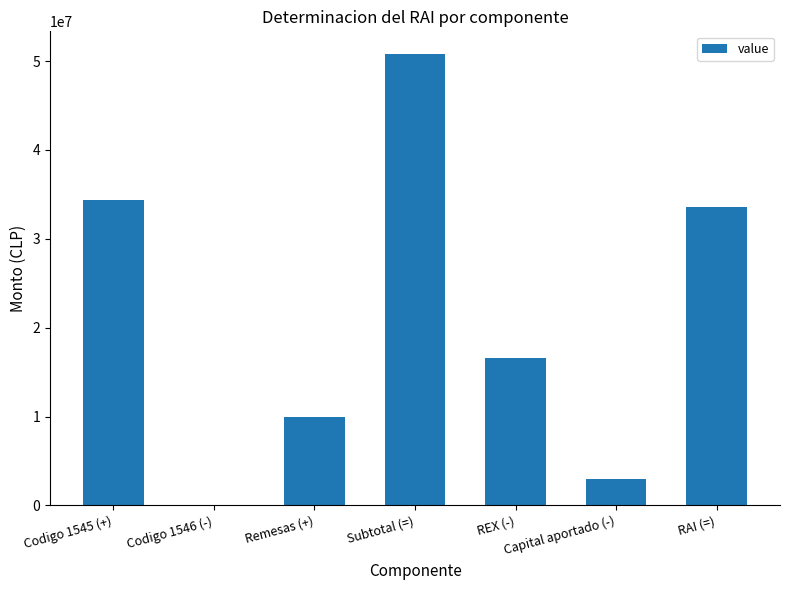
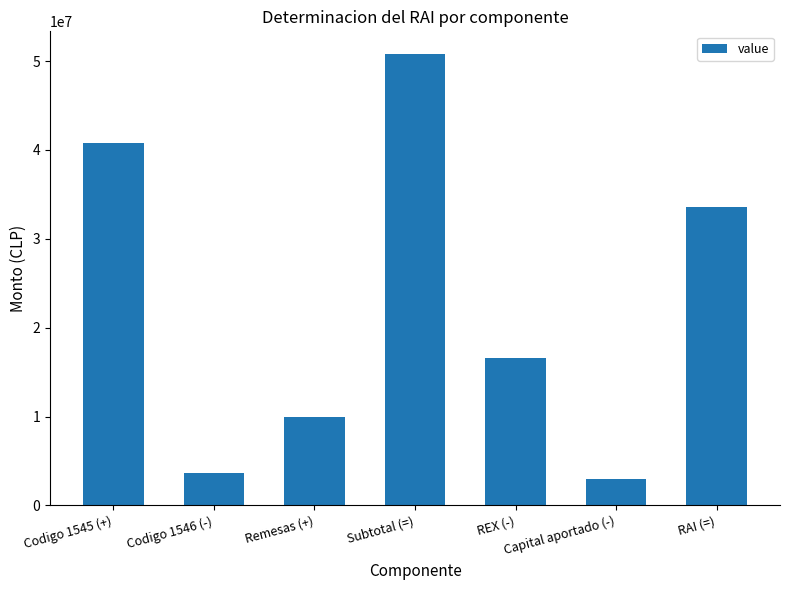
Codigo 1545 (+): 34000000 -> 41000000
Codigo 1546 (-): 0 -> 4000000
